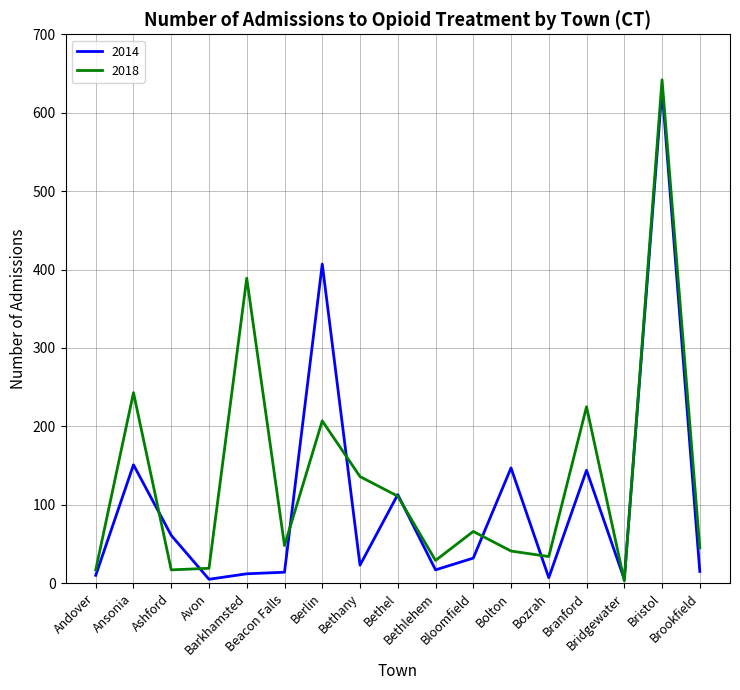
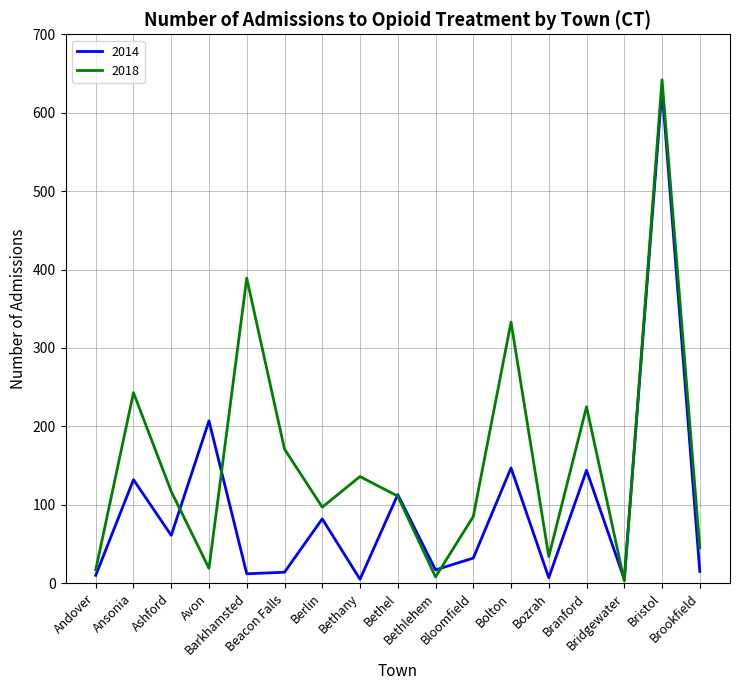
2014, Ansonia: 150 -> 130
2018, Ashford: 20 -> 120
2014, Avon: 10 -> 210
2018, Beacon Falls: 50 -> 170
2014, Berlin: 410 -> 80
2018, Berlin: 210 -> 100
2014, Bethany: 20 -> 10
2018, Bethlehem: 30 -> 10
2018, Bloomfield: 70 -> 90
2018, Bolton: 40 -> 330
